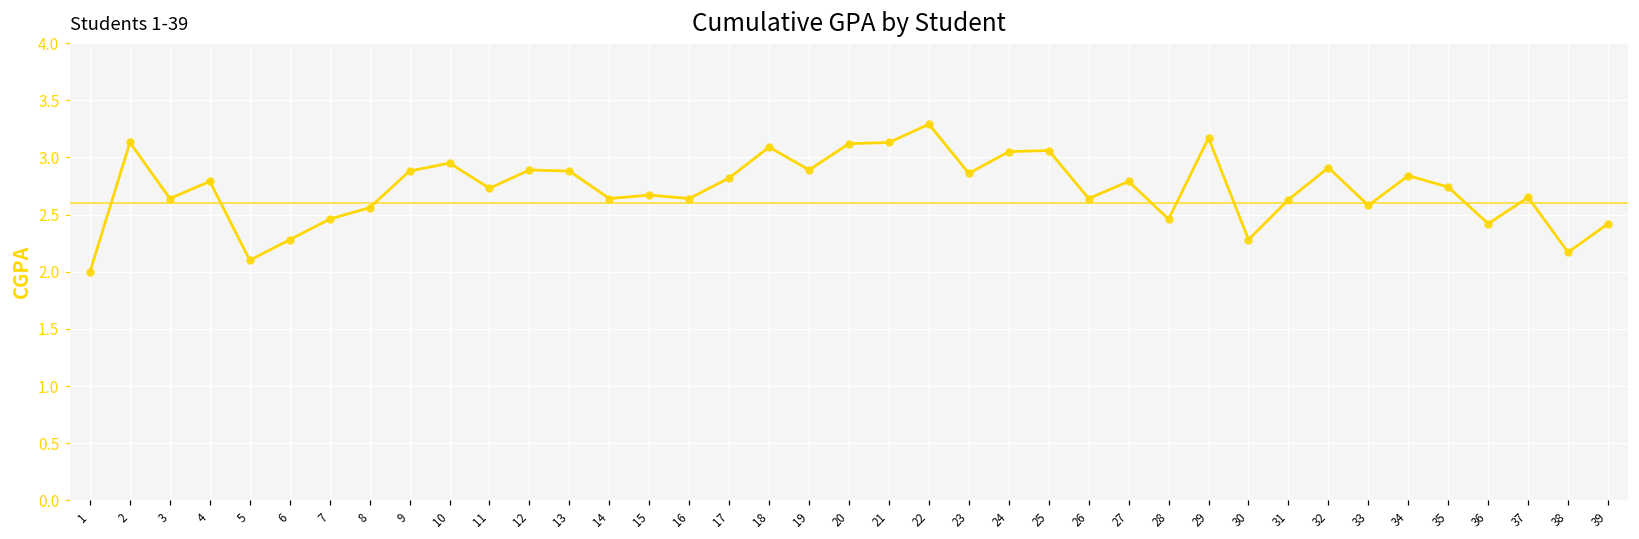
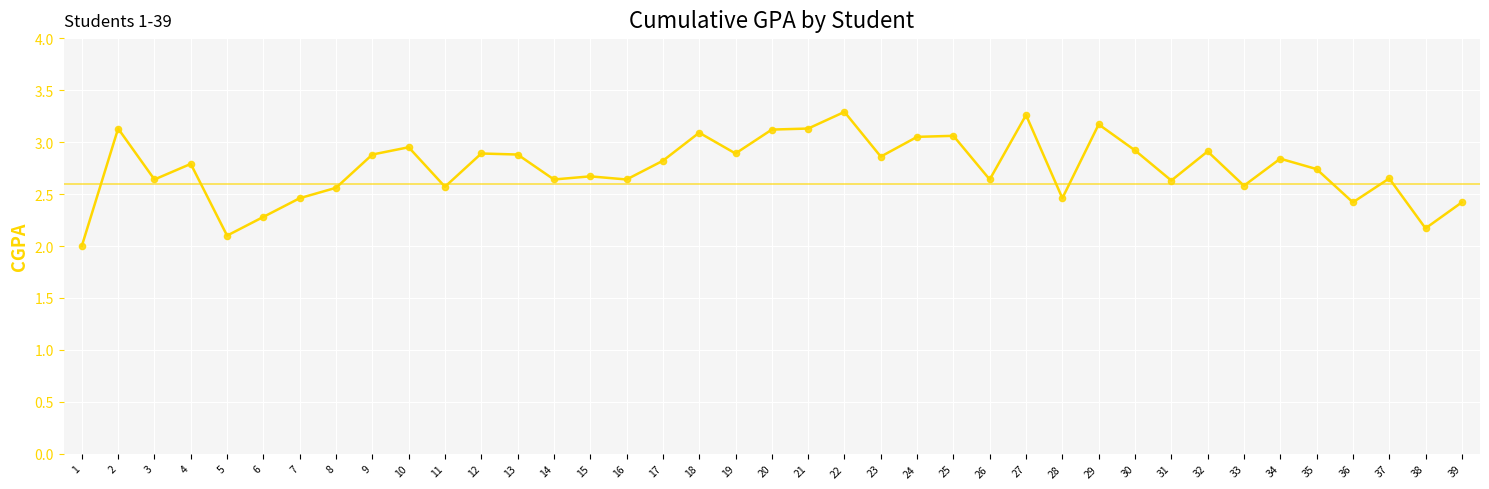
11: 2.73 -> 2.57
27: 2.79 -> 3.26
30: 2.28 -> 2.92
